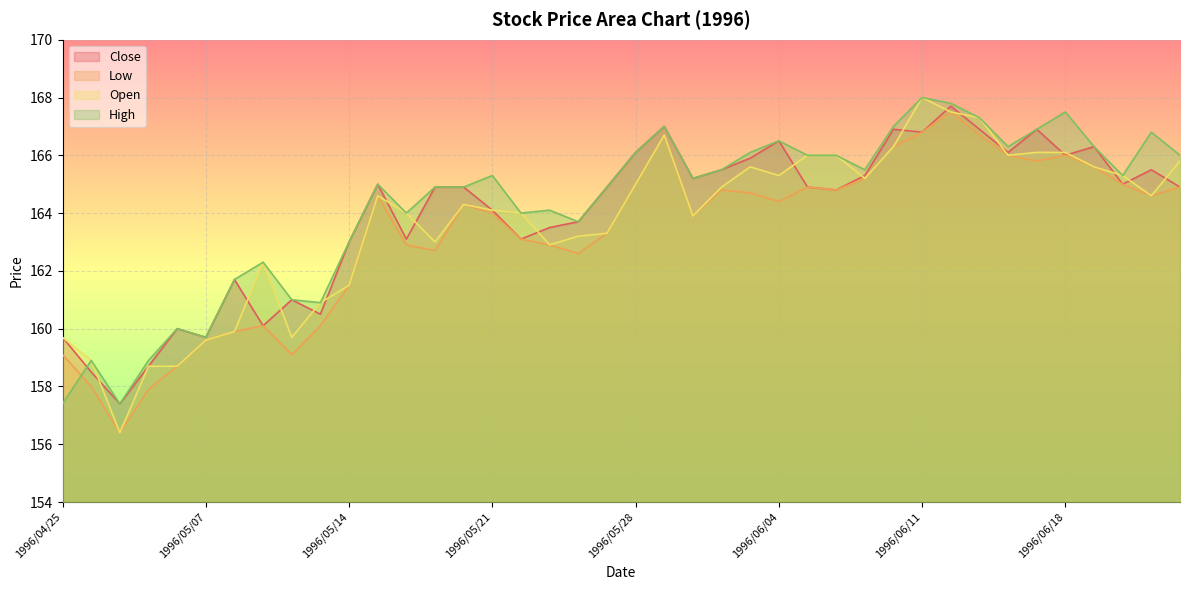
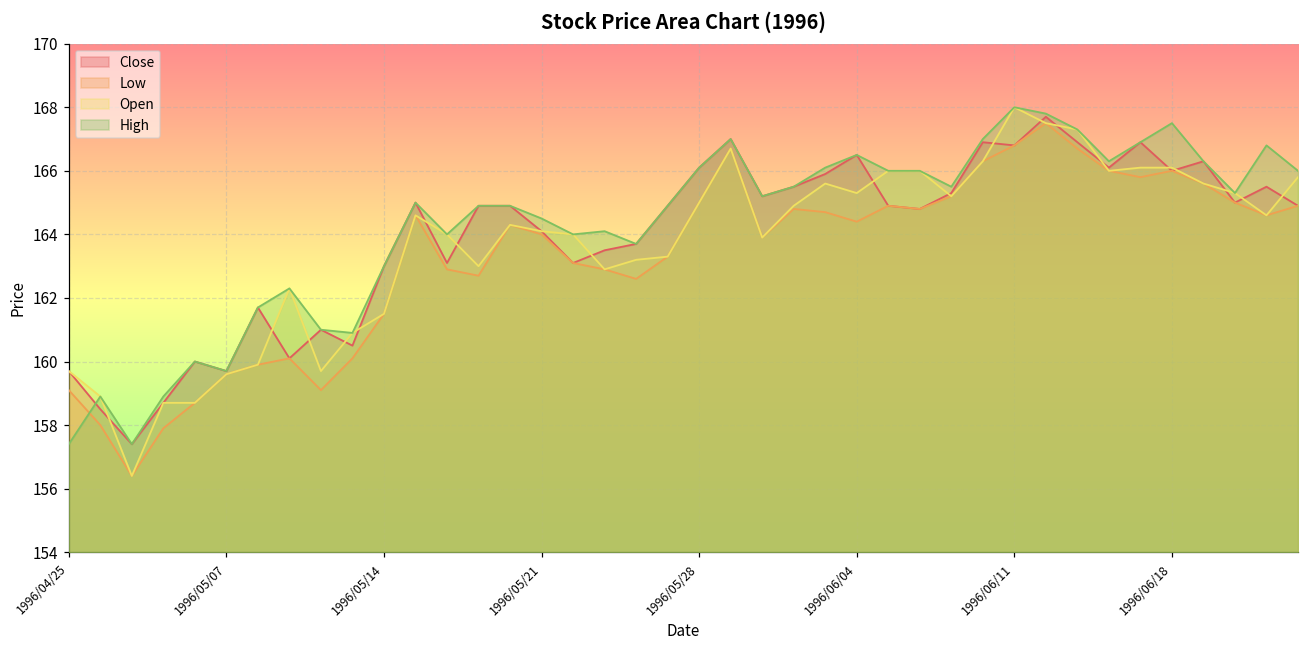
High, 1996/05/21: 165.3 -> 164.5
